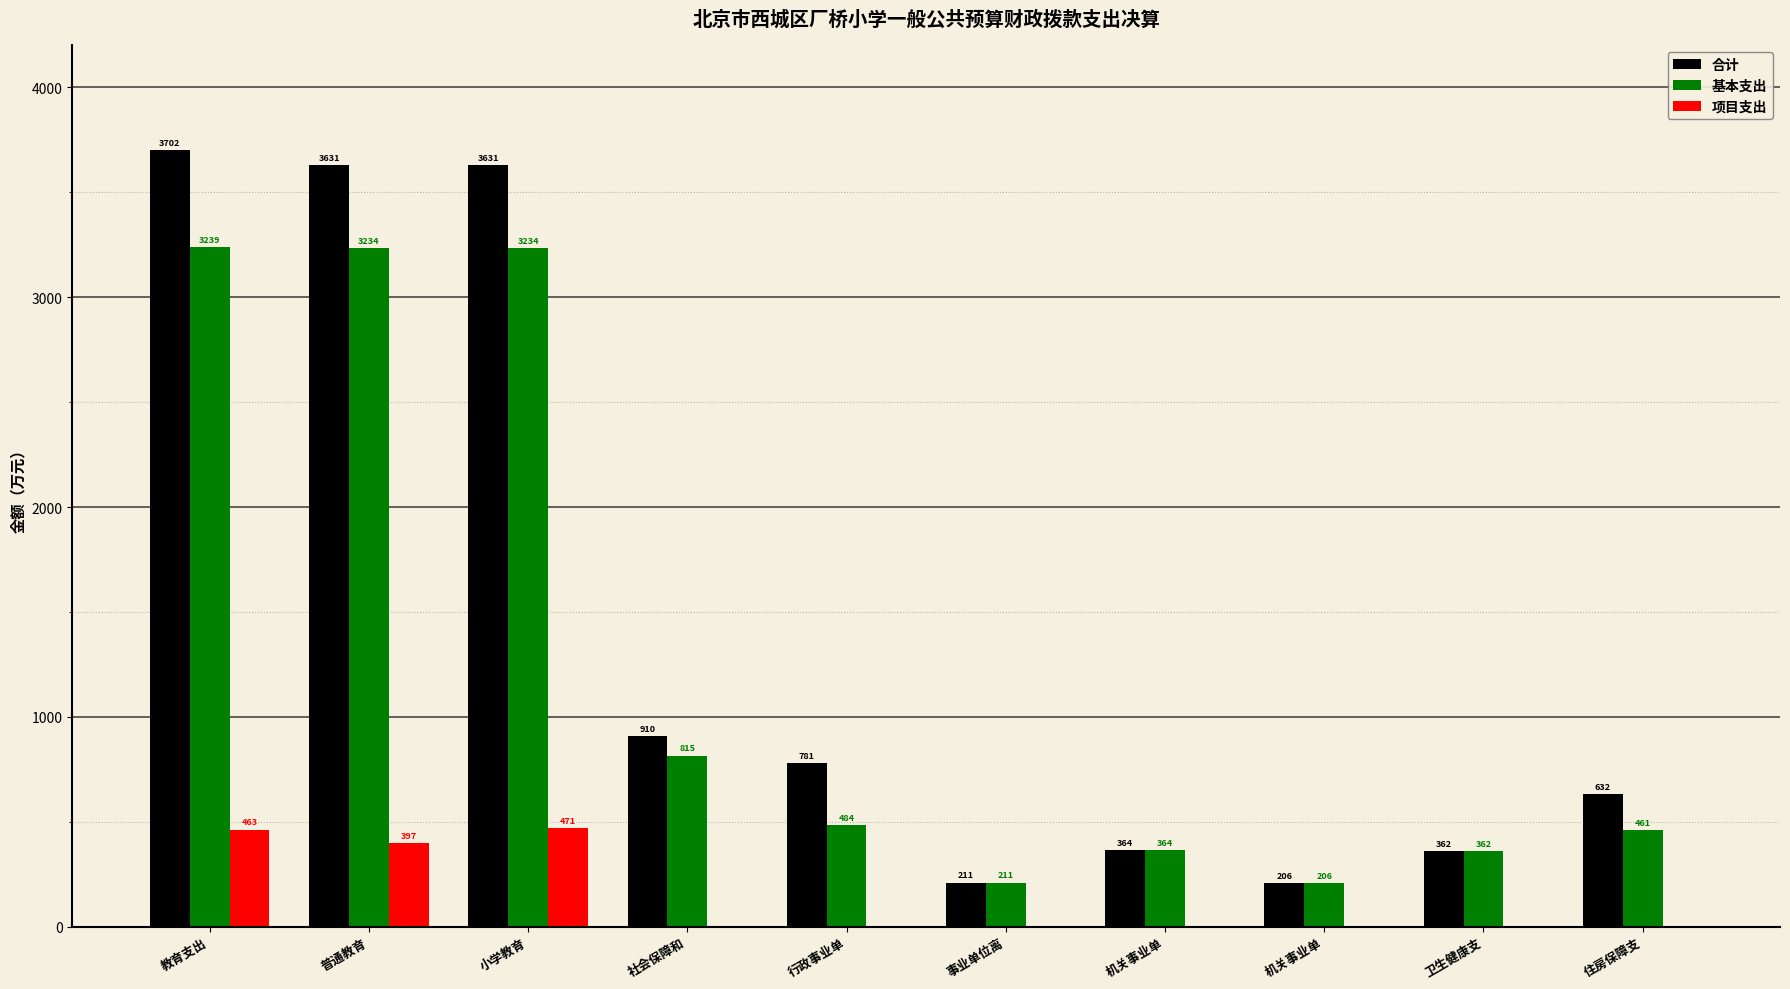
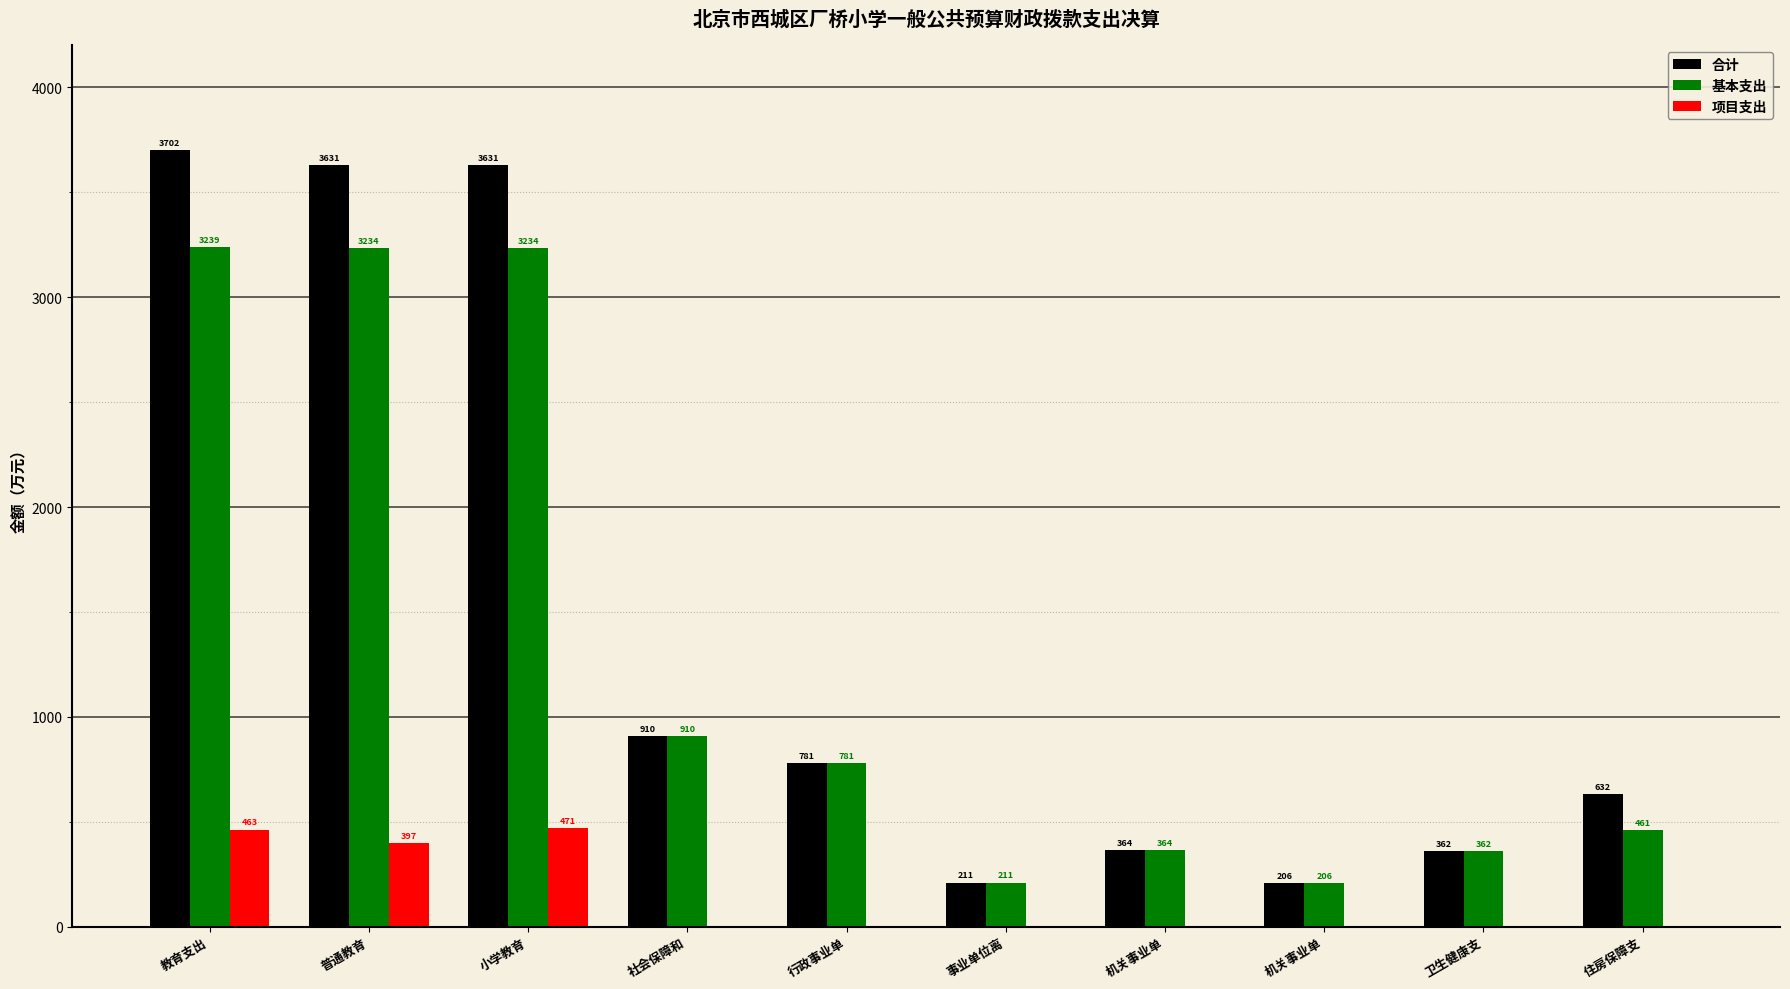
基本支出, 社会保障和: 815 -> 910
基本支出, 行政事业单: 484 -> 781
